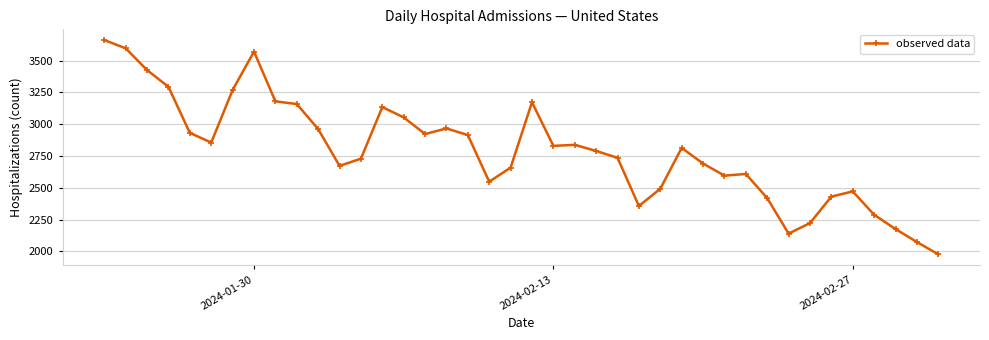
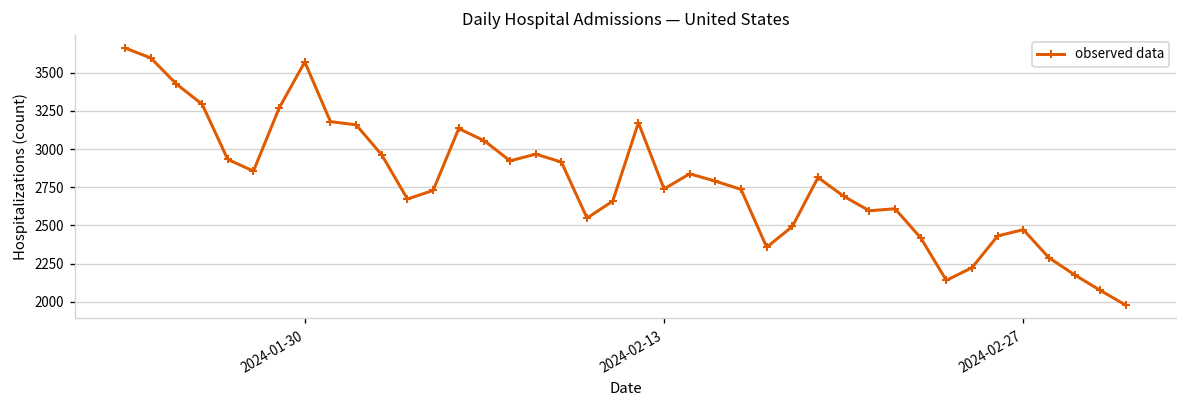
2024-02-13: 2830 -> 2740
